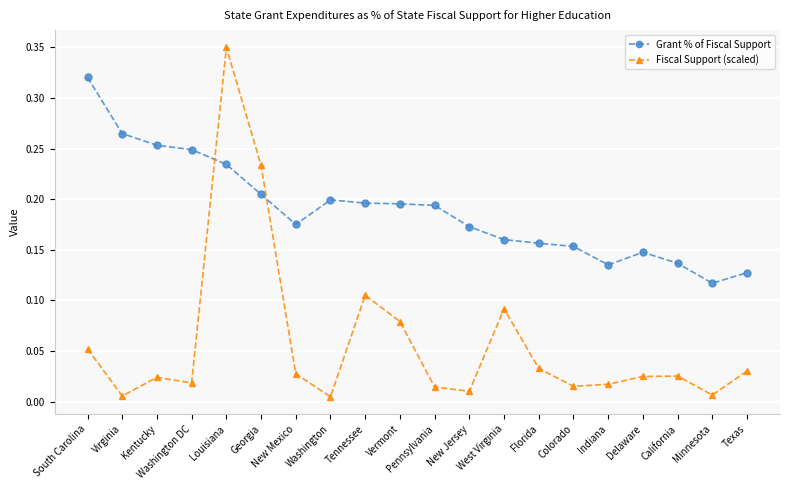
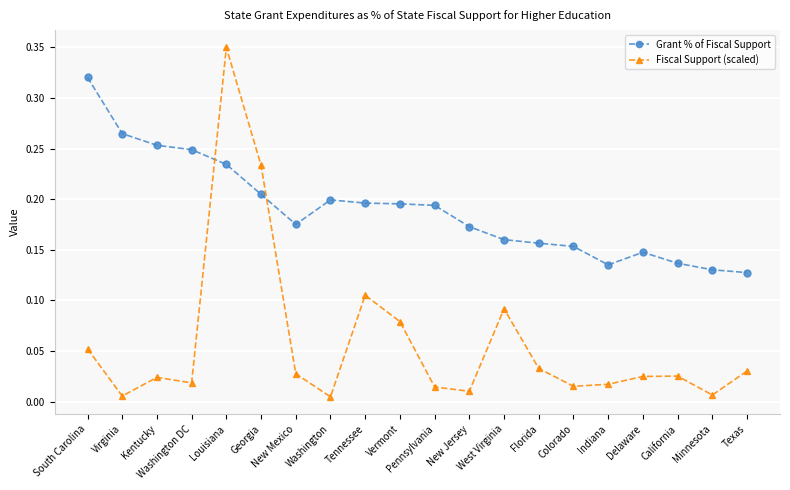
Grant % of Fiscal Support, Minnesota: 0.117 -> 0.130
